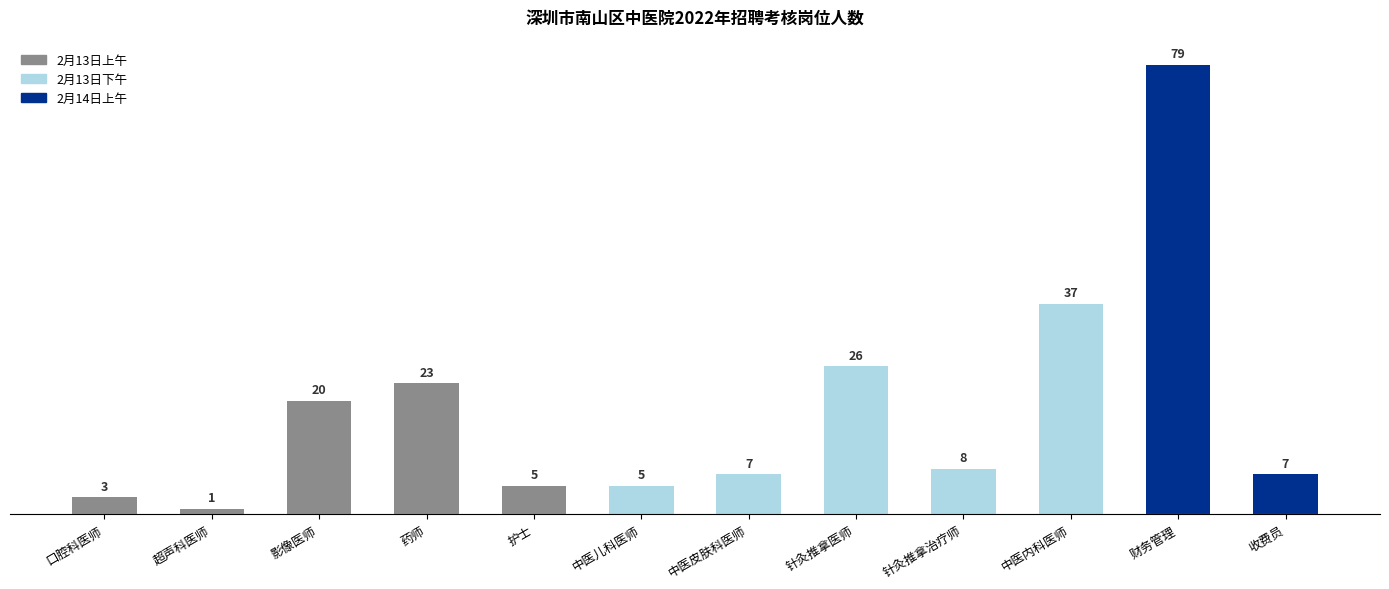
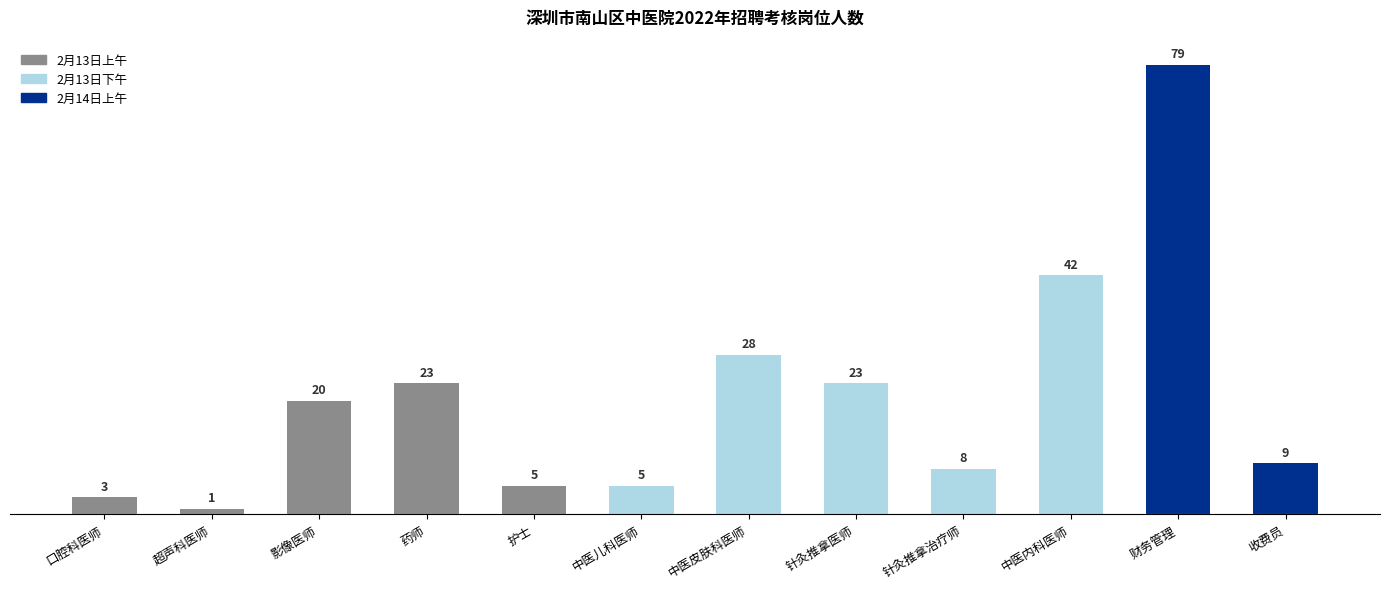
中医皮肤科医师: 7 -> 28
针灸推拿医师: 26 -> 23
中医内科医师: 37 -> 42
收费员: 7 -> 9
